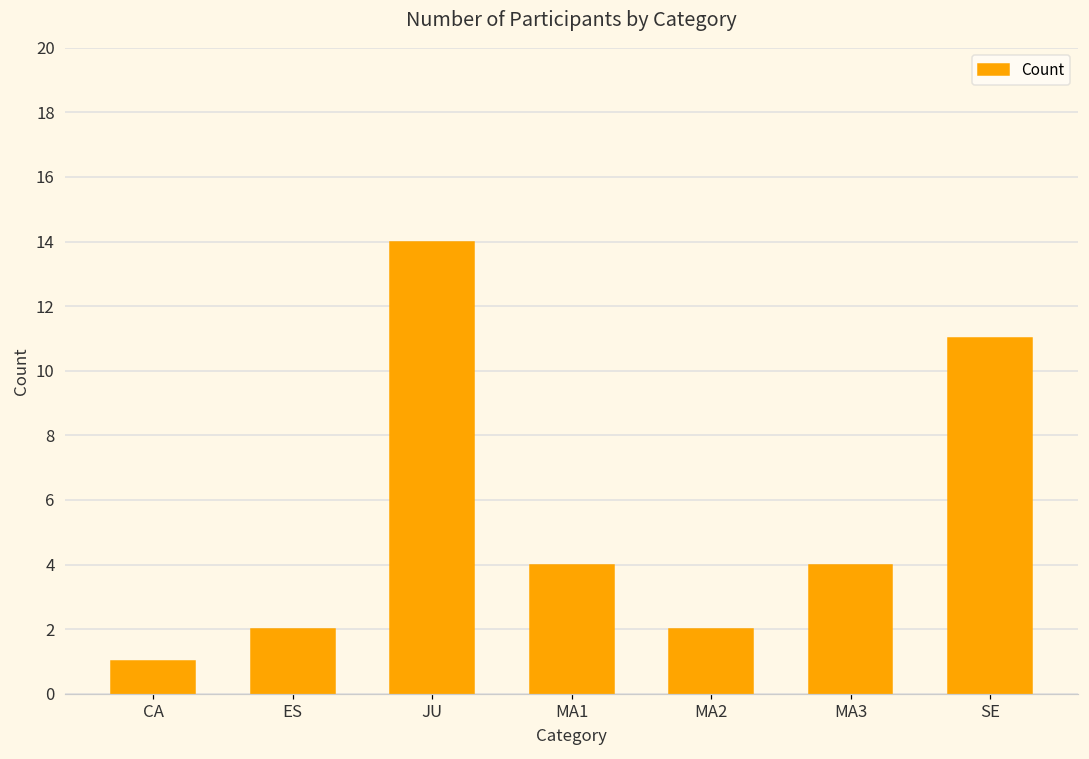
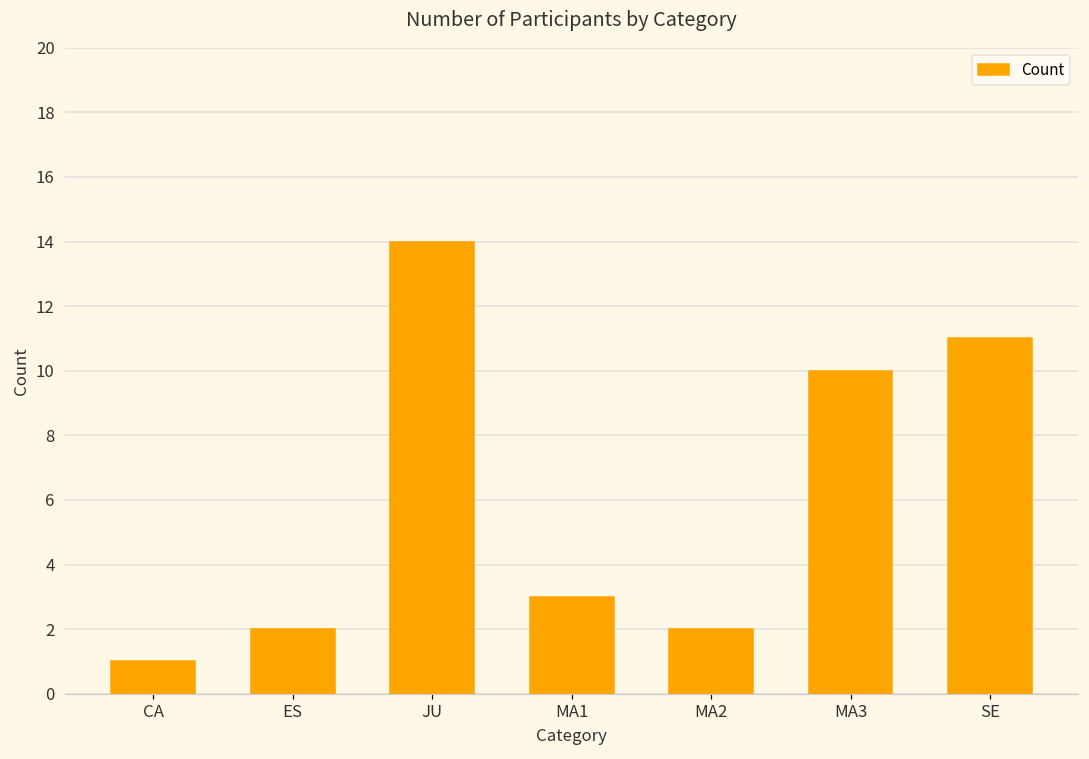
MA1: 4 -> 3
MA3: 4 -> 10
